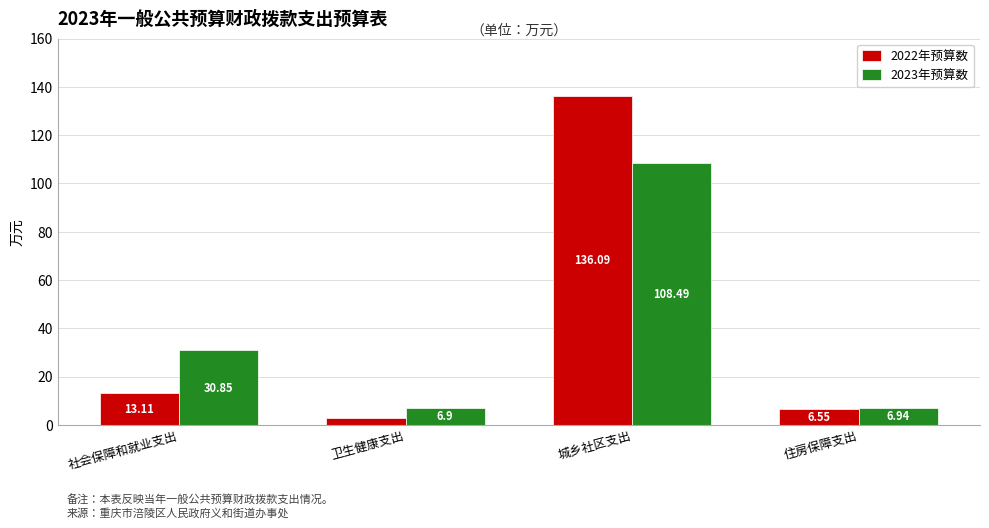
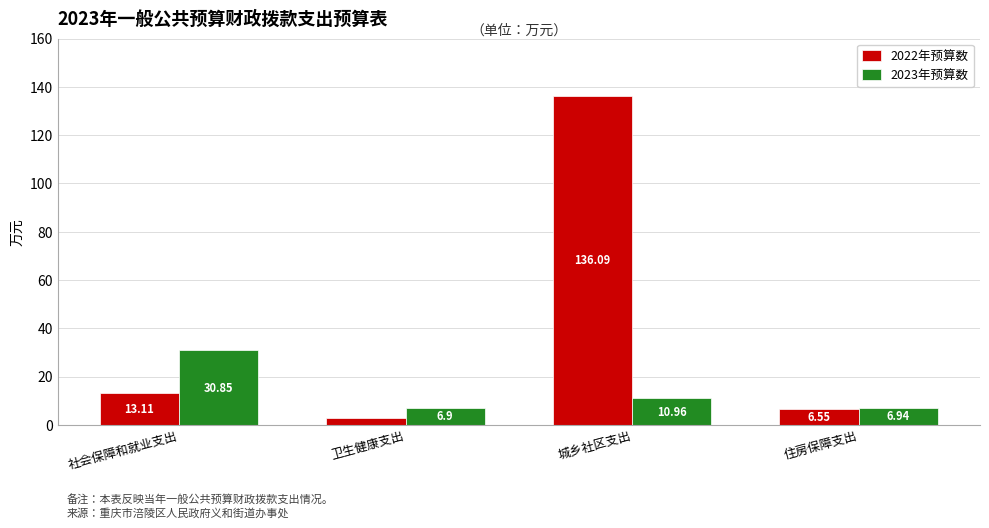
2023年预算数, 城乡社区支出: 108.49 -> 10.96
